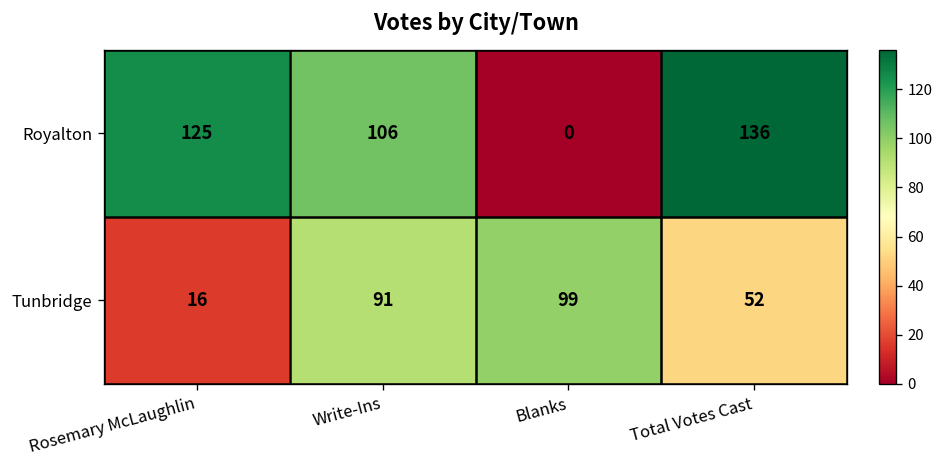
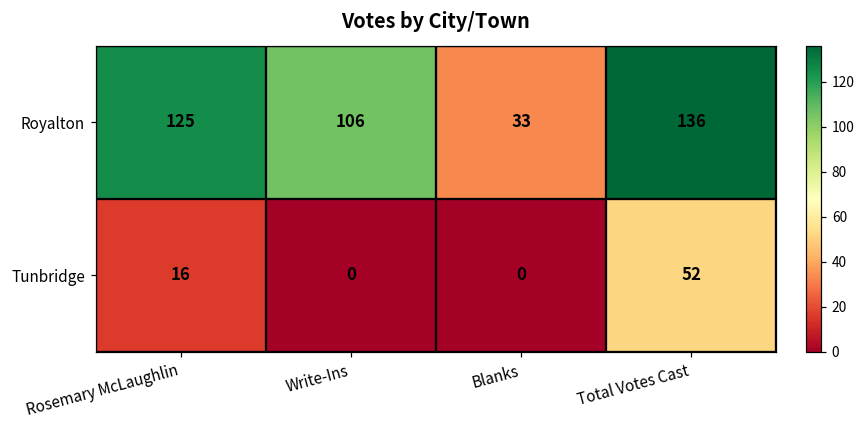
Royalton, Blanks: 0 -> 33
Tunbridge, Write-Ins: 91 -> 0
Tunbridge, Blanks: 99 -> 0
